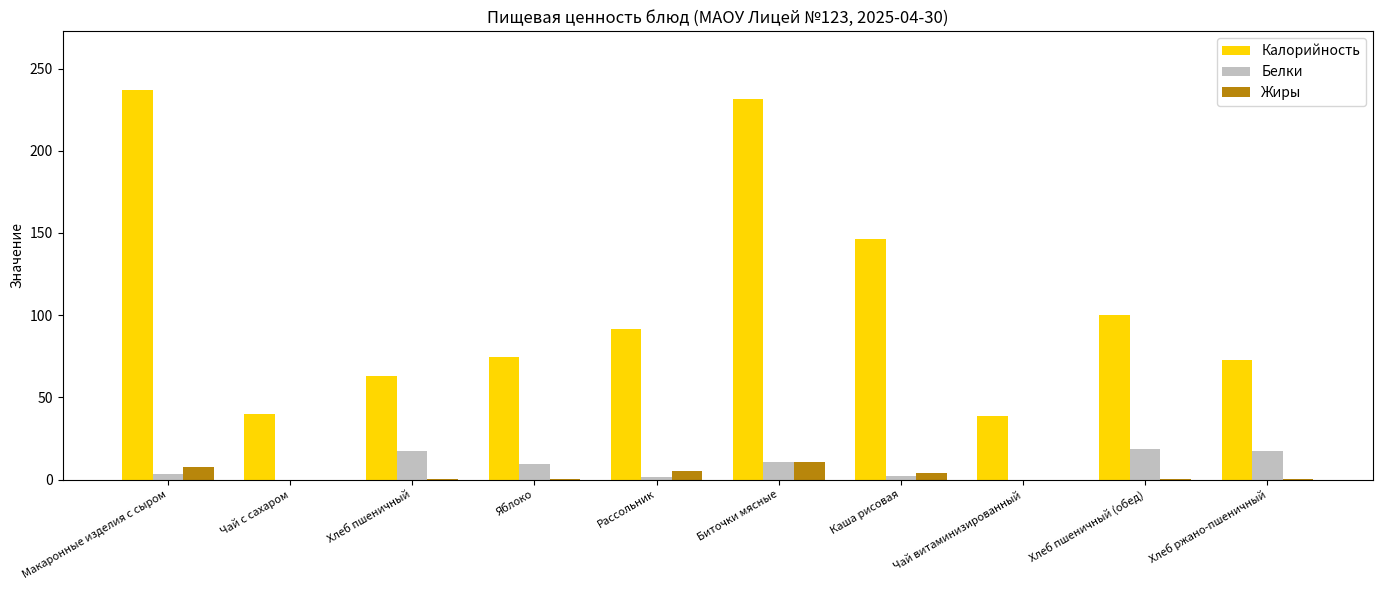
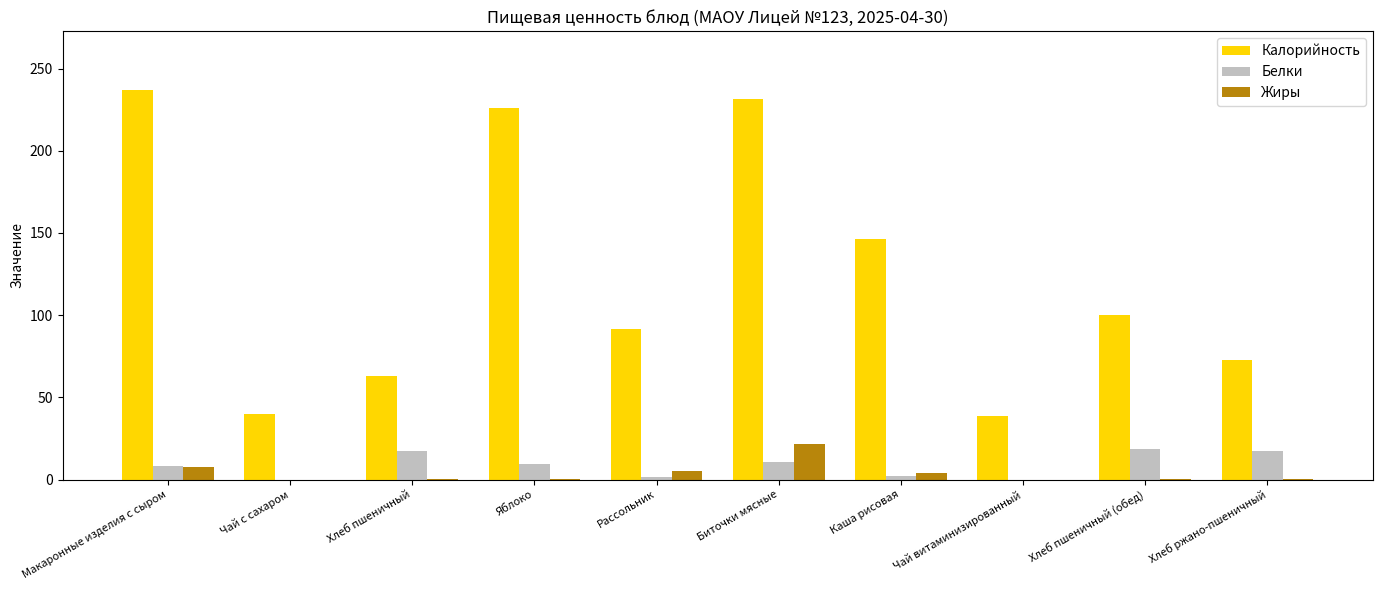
Белки, Макаронные изделия с сыром: 3 -> 8
Калорийность, Яблоко: 75 -> 226
Жиры, Биточки мясные: 11 -> 22
